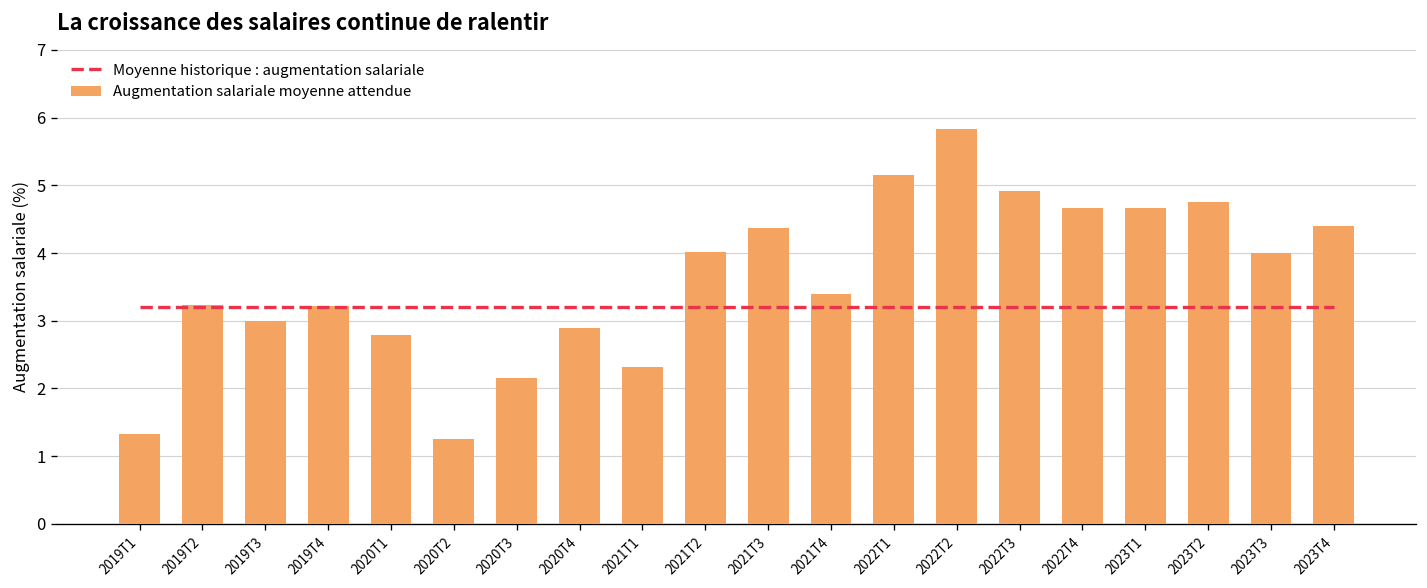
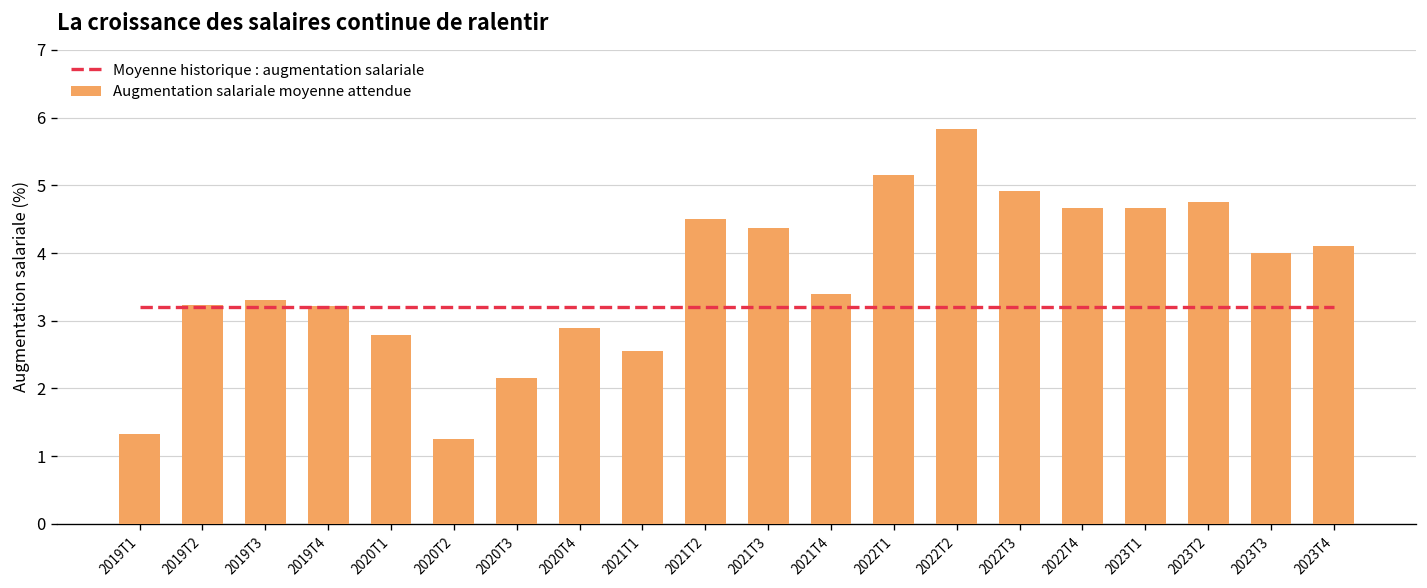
Augmentation salariale moyenne attendue, 2019T3: 3.0 -> 3.3
Augmentation salariale moyenne attendue, 2021T1: 2.3 -> 2.6
Augmentation salariale moyenne attendue, 2021T2: 4.0 -> 4.5
Augmentation salariale moyenne attendue, 2023T4: 4.4 -> 4.1
